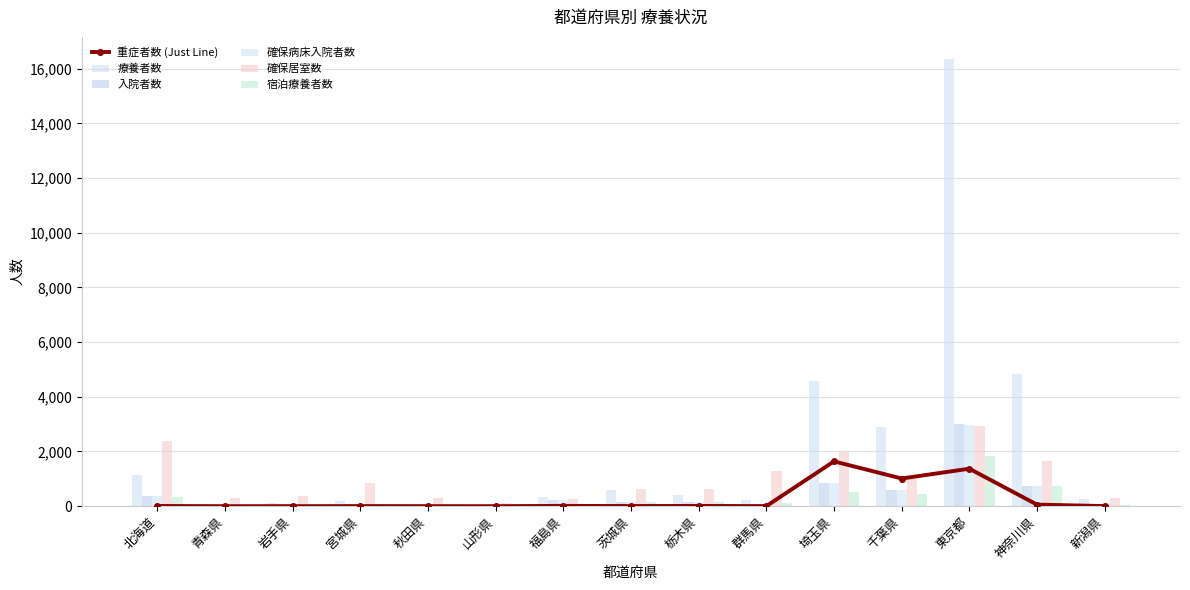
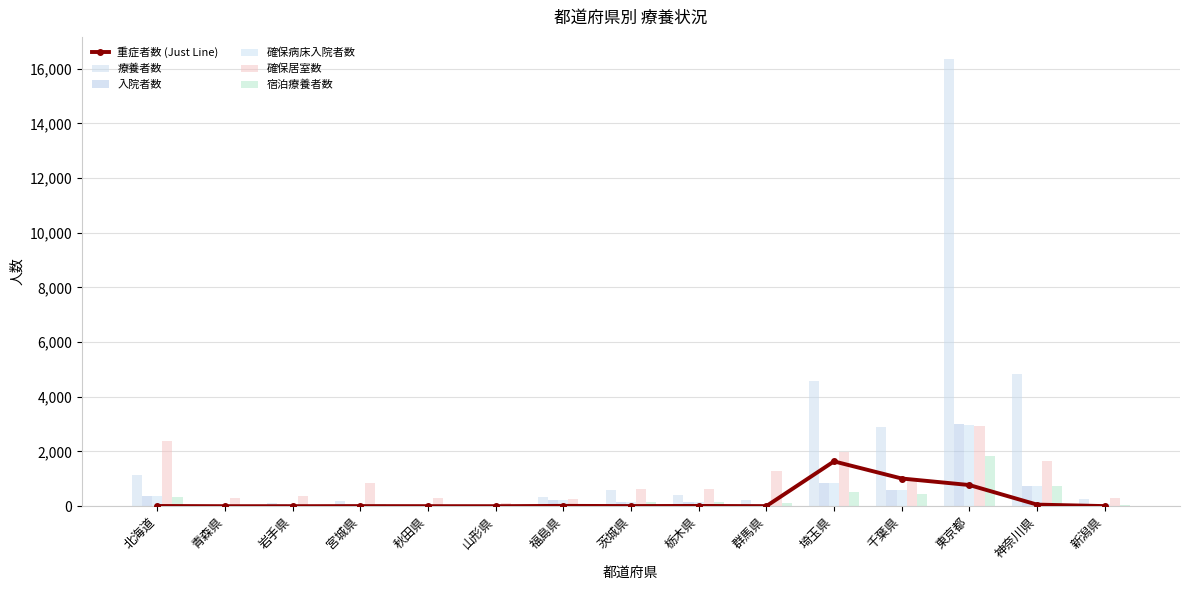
重症者数 (Just Line), 東京都: 1,400 -> 800
